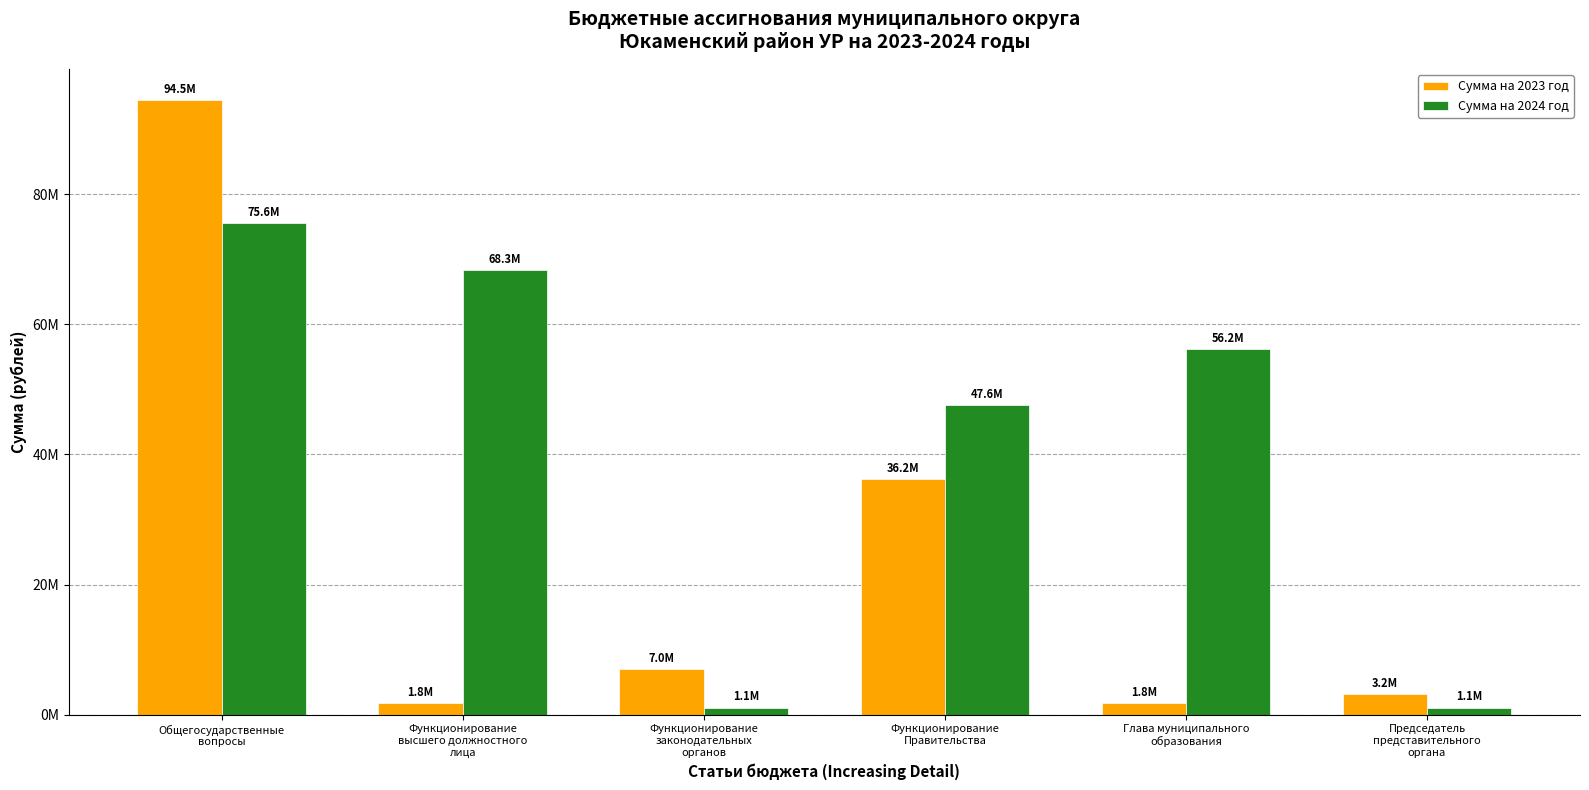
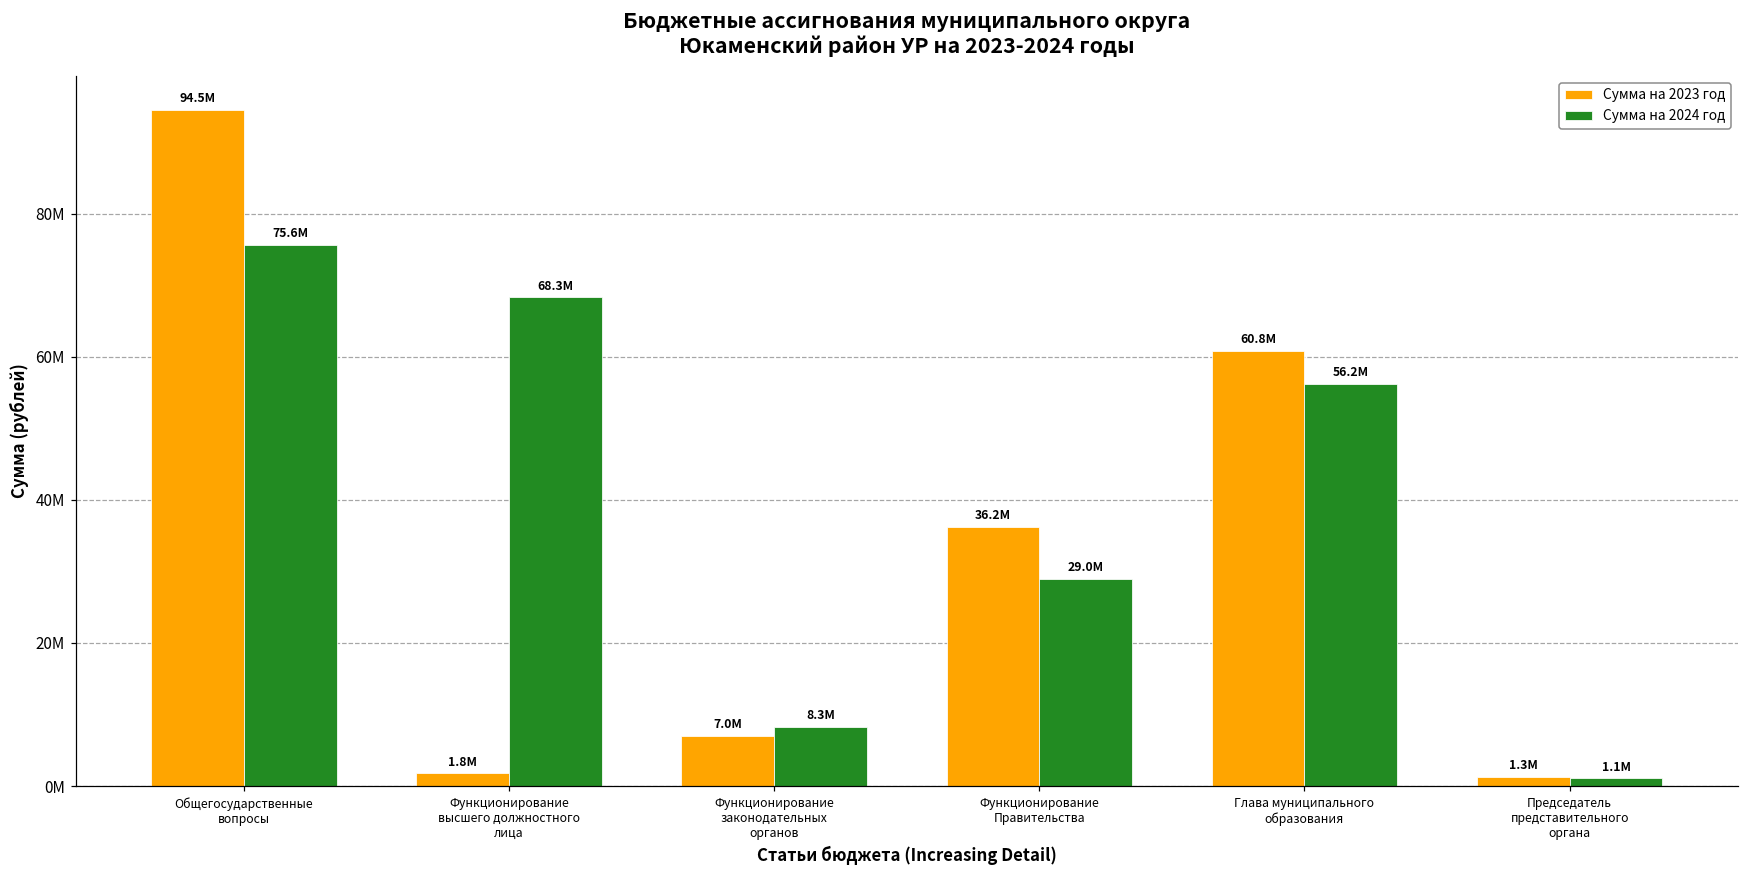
Сумма на 2024 год, Функционирование законодательных органов: 1.1M -> 8.3M
Сумма на 2024 год, Функционирование Правительства: 47.6M -> 29.0M
Сумма на 2023 год, Глава муниципального образования: 1.8M -> 60.8M
Сумма на 2023 год, Председатель представительного органа: 3.2M -> 1.3M
